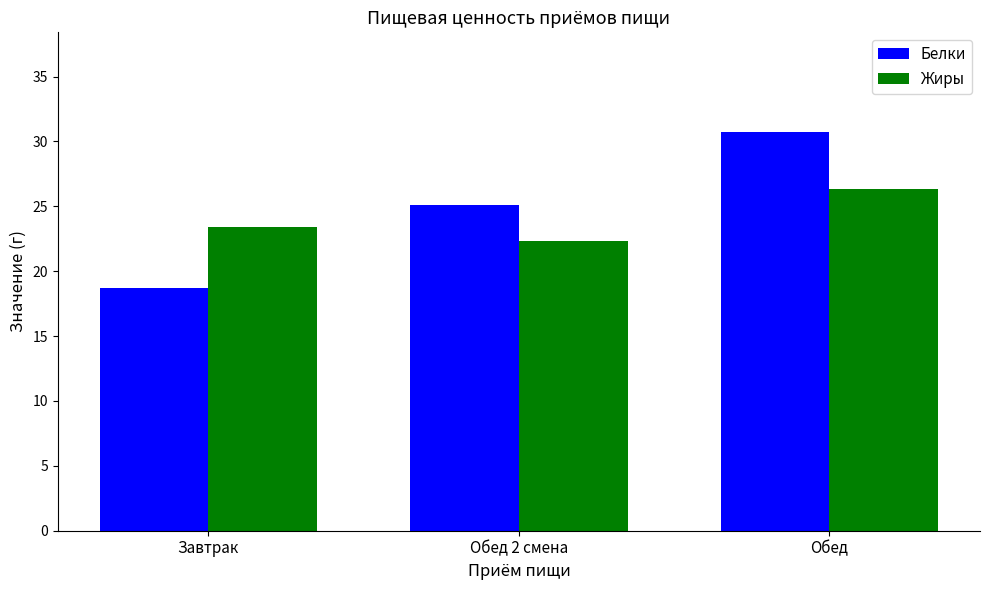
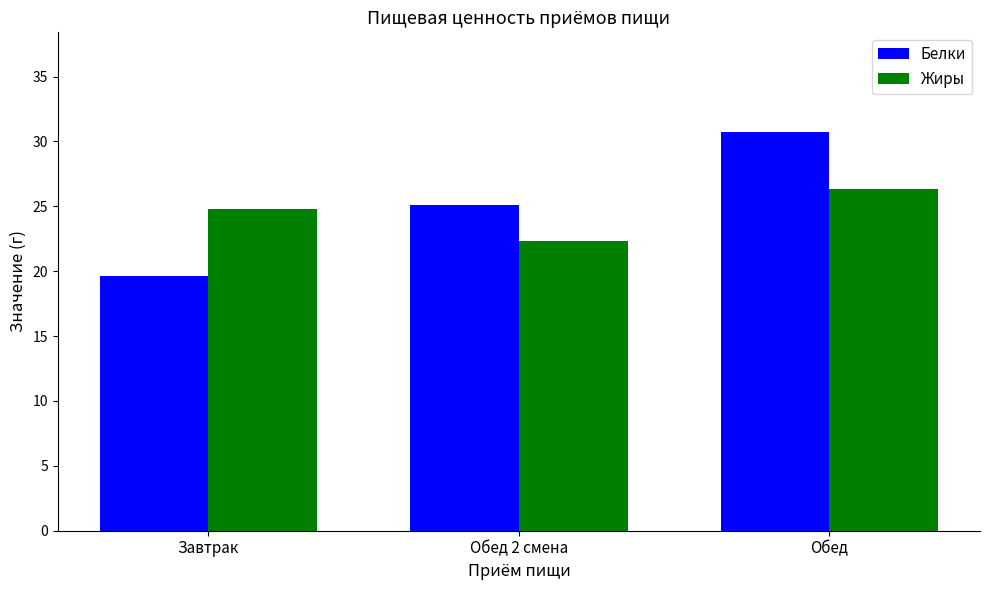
Белки, Завтрак: 18.7 -> 19.6
Жиры, Завтрак: 23.4 -> 24.8
